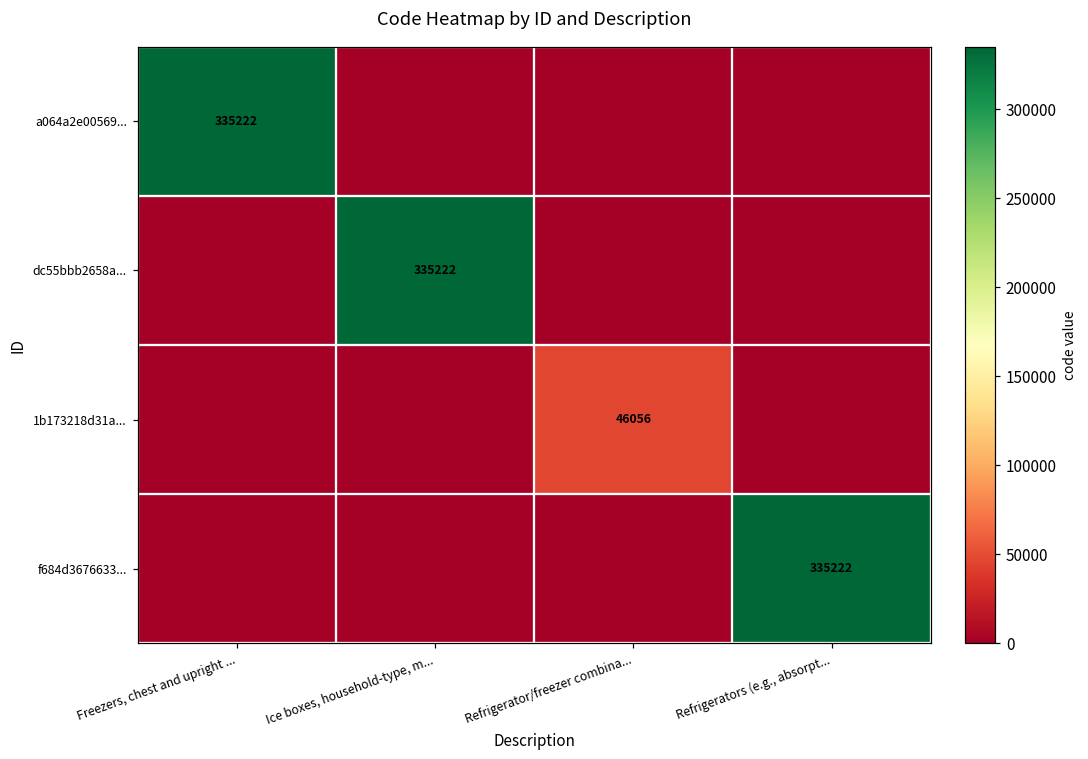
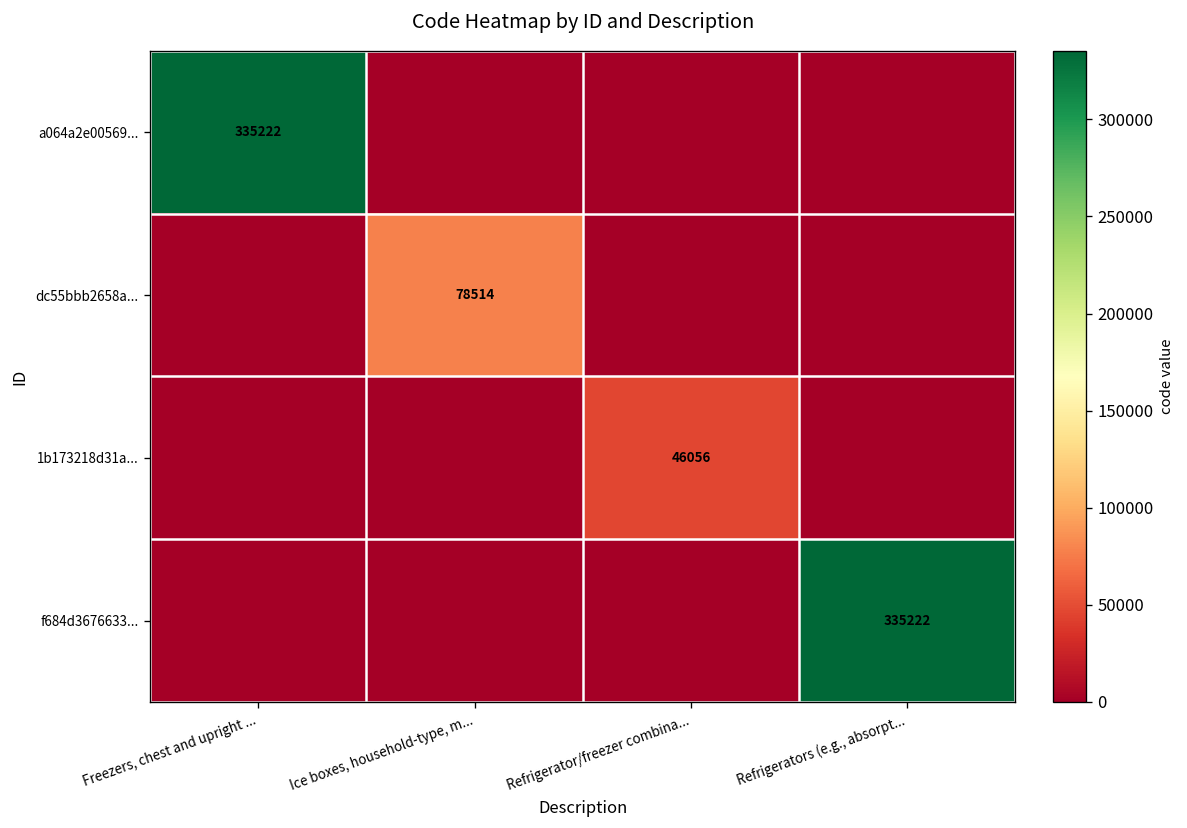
dc55bbb2658a..., Ice boxes, household-type, m...: 335222 -> 78514
